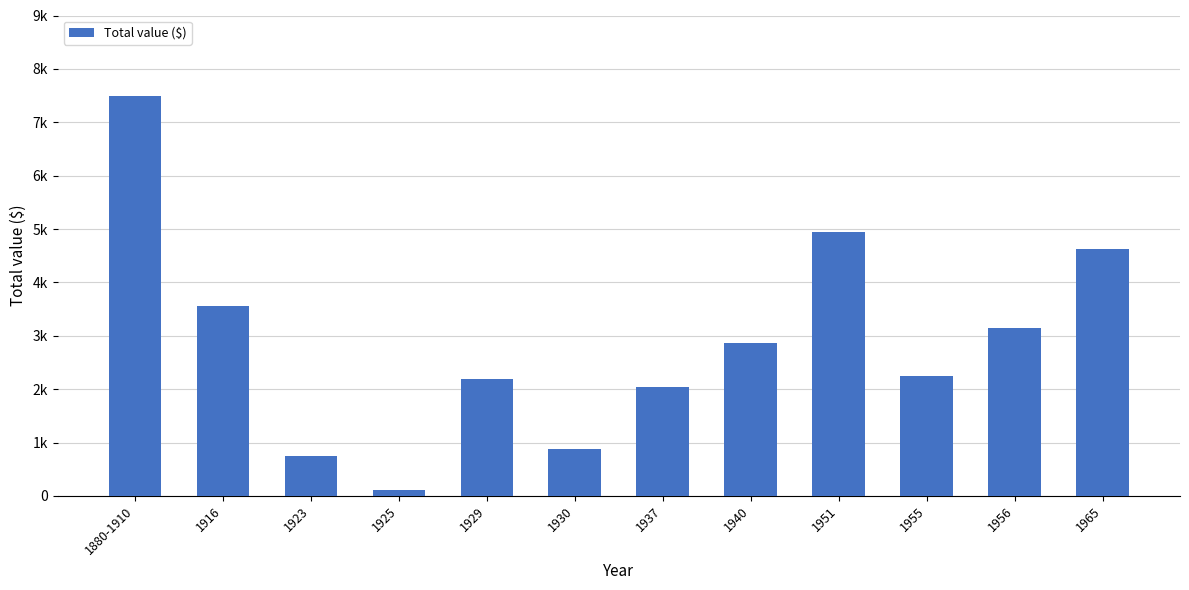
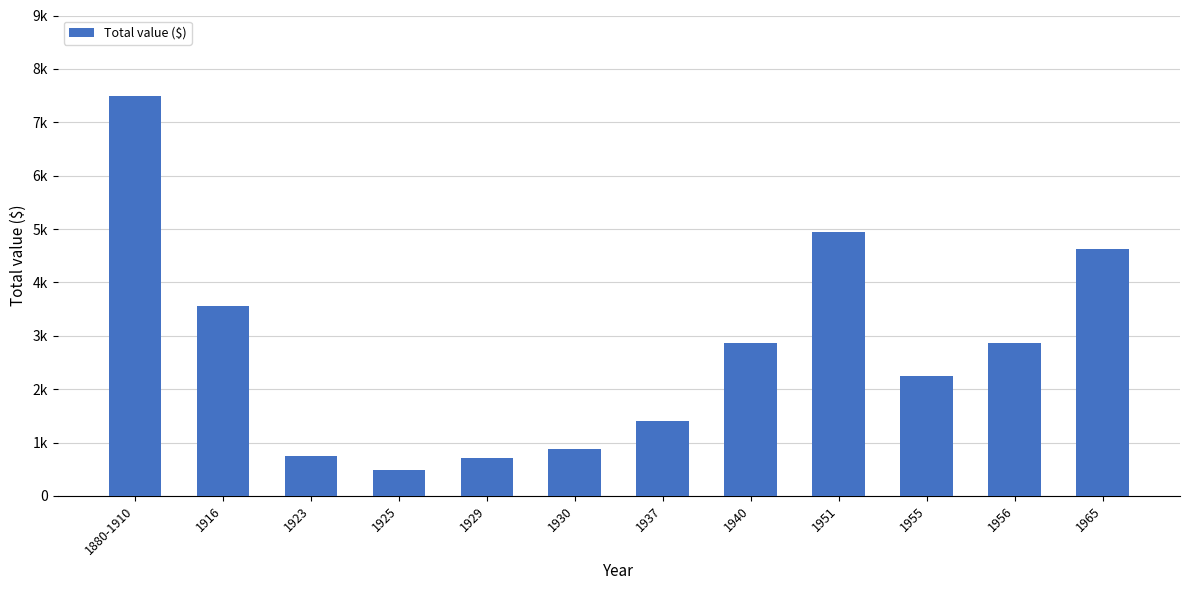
1925: 100 -> 500
1929: 2200 -> 700
1937: 2000 -> 1400
1956: 3200 -> 2900
